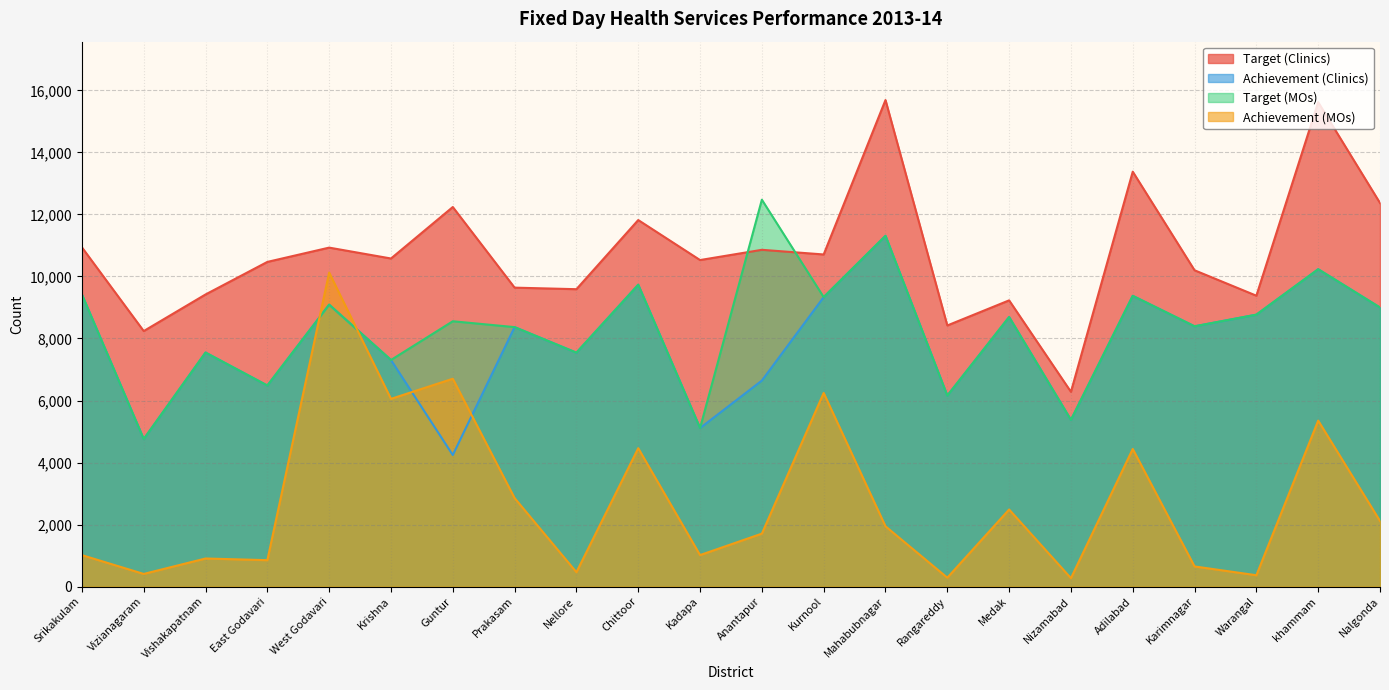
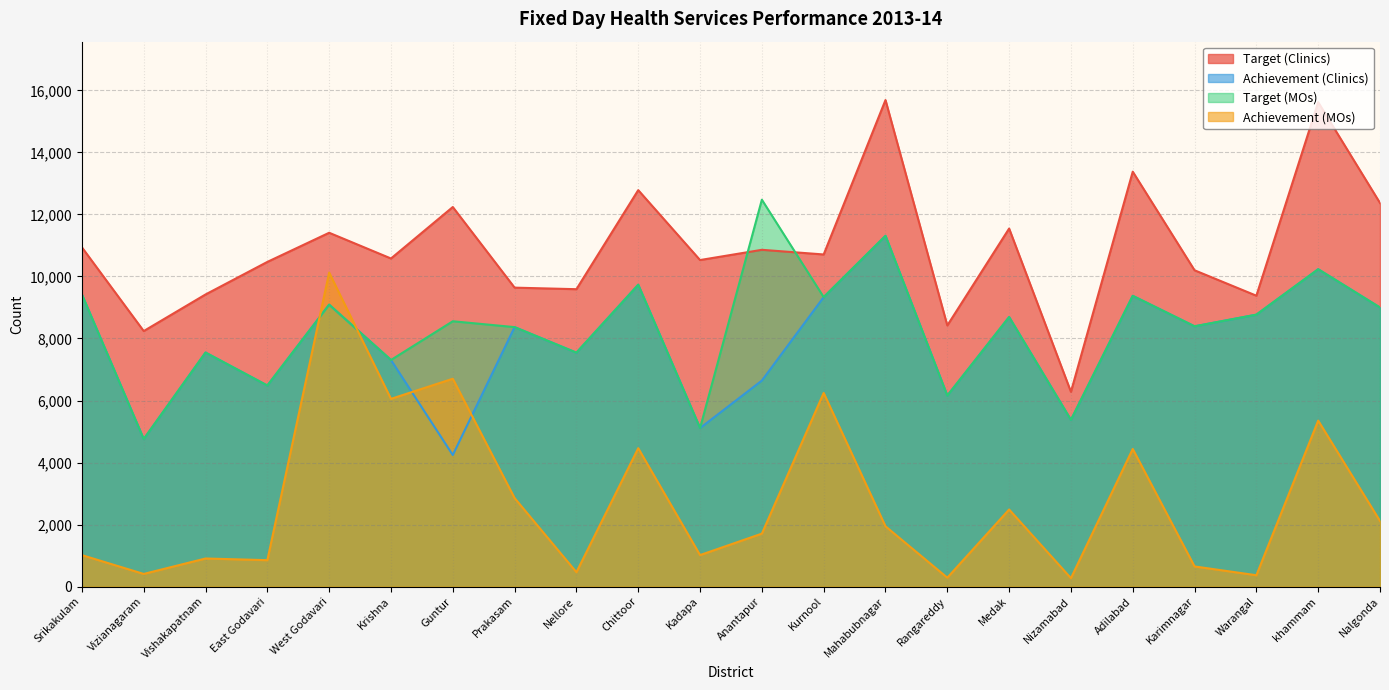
Target (Clinics), West Godavari: 10,900 -> 11,400
Target (Clinics), Chittoor: 11,800 -> 12,800
Target (Clinics), Medak: 9,200 -> 11,500
